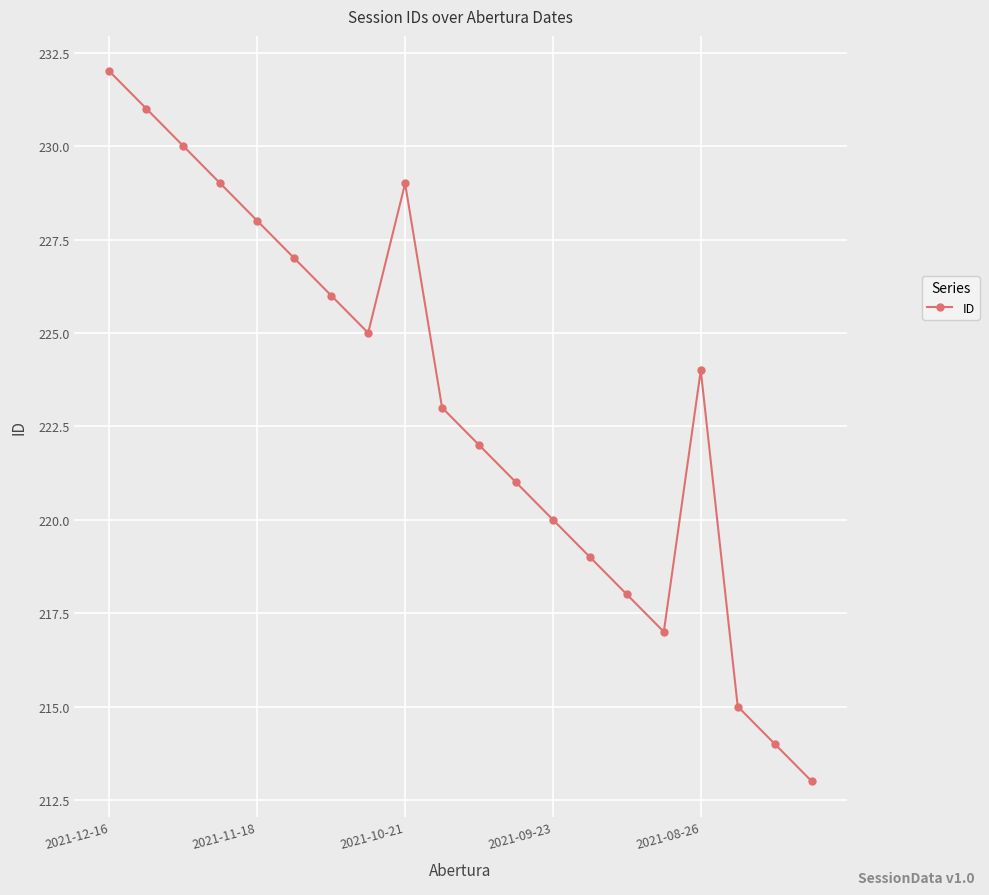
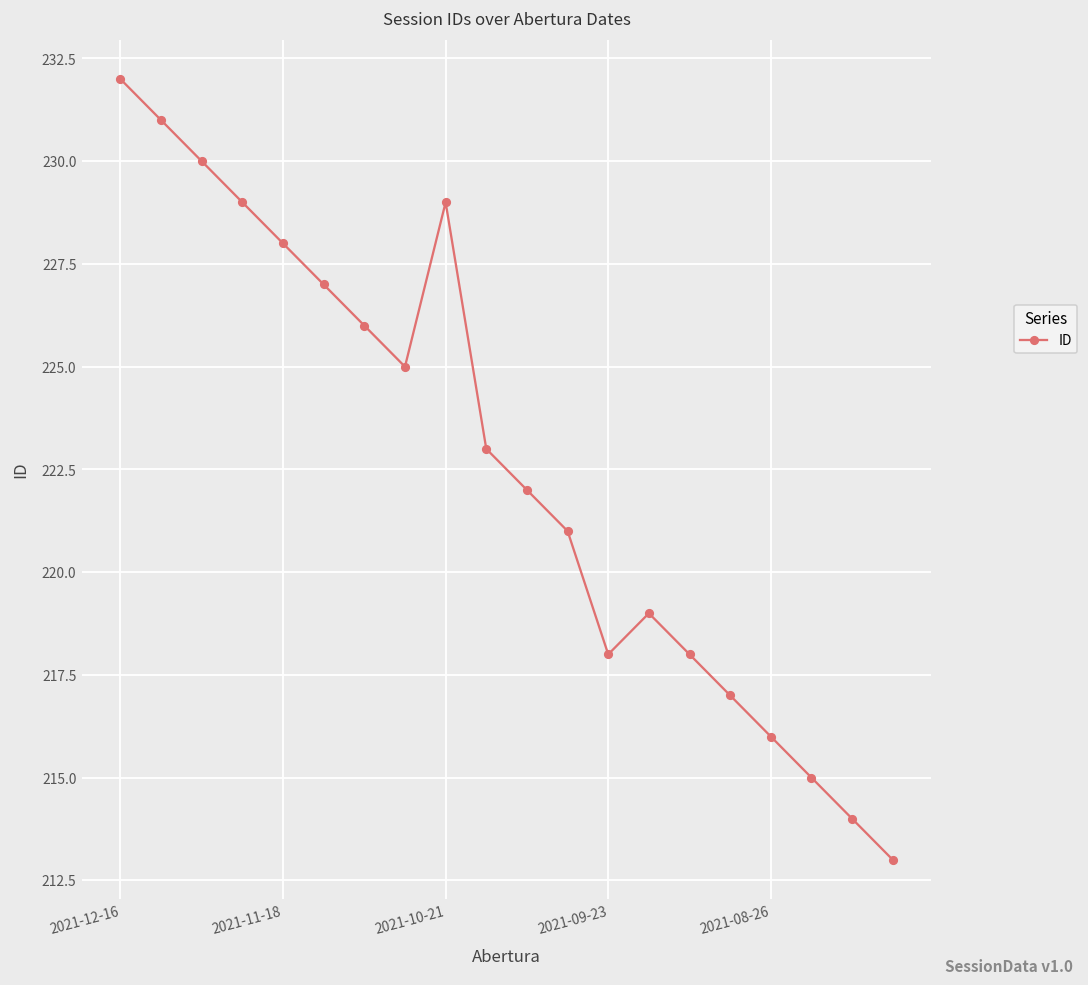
2021-09-23: 220 -> 218
2021-08-26: 224 -> 216
